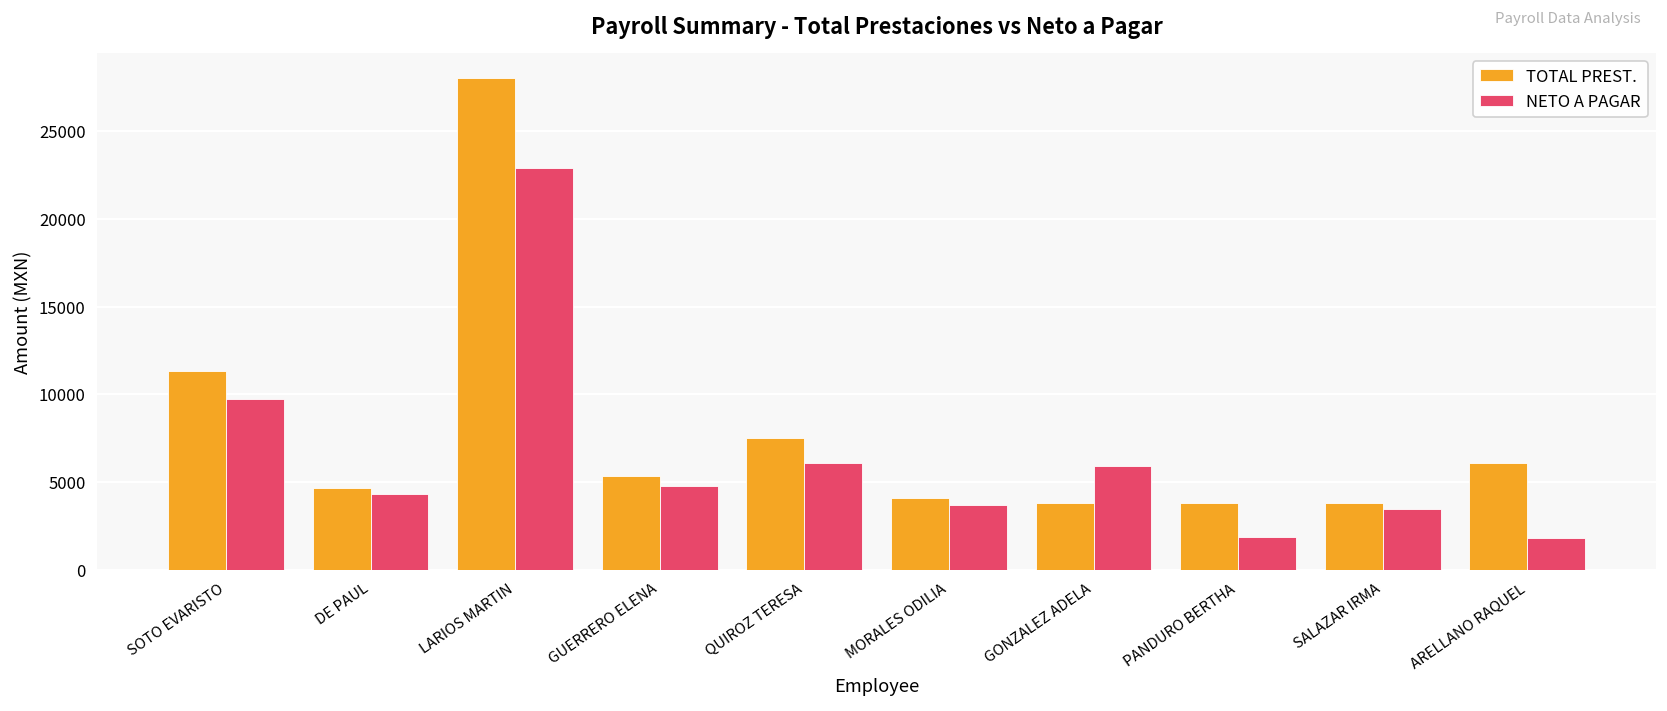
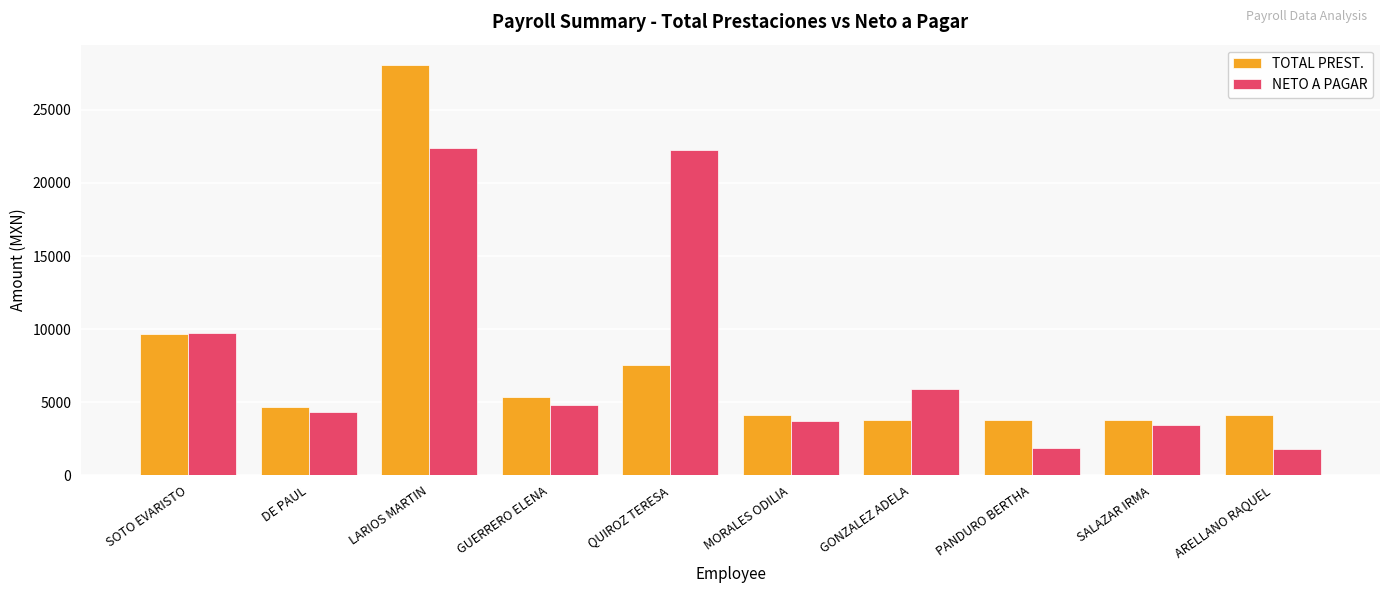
TOTAL PREST., SOTO EVARISTO: 11300 -> 9600
NETO A PAGAR, LARIOS MARTIN: 22900 -> 22400
NETO A PAGAR, QUIROZ TERESA: 6100 -> 22300
TOTAL PREST., ARELLANO RAQUEL: 6100 -> 4100
